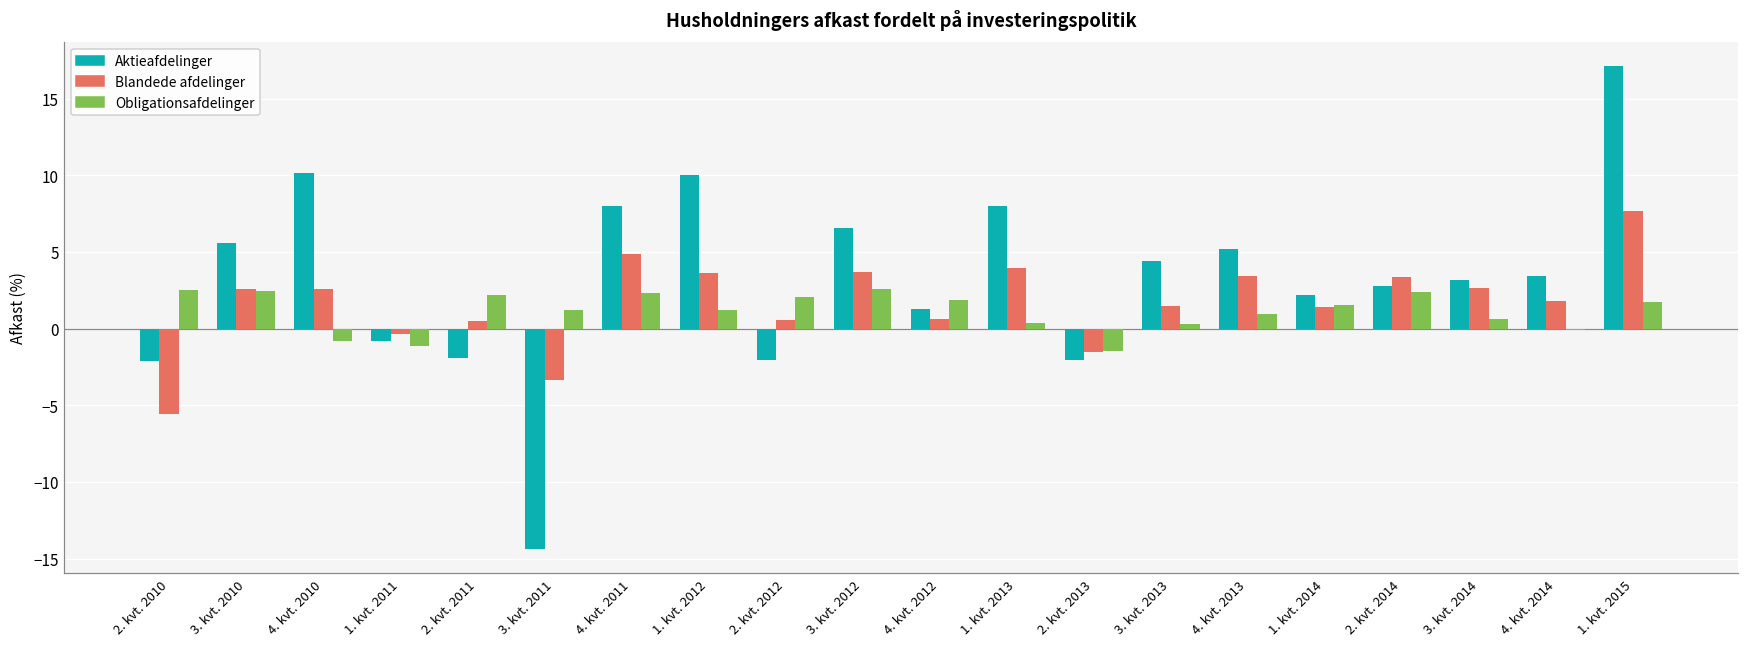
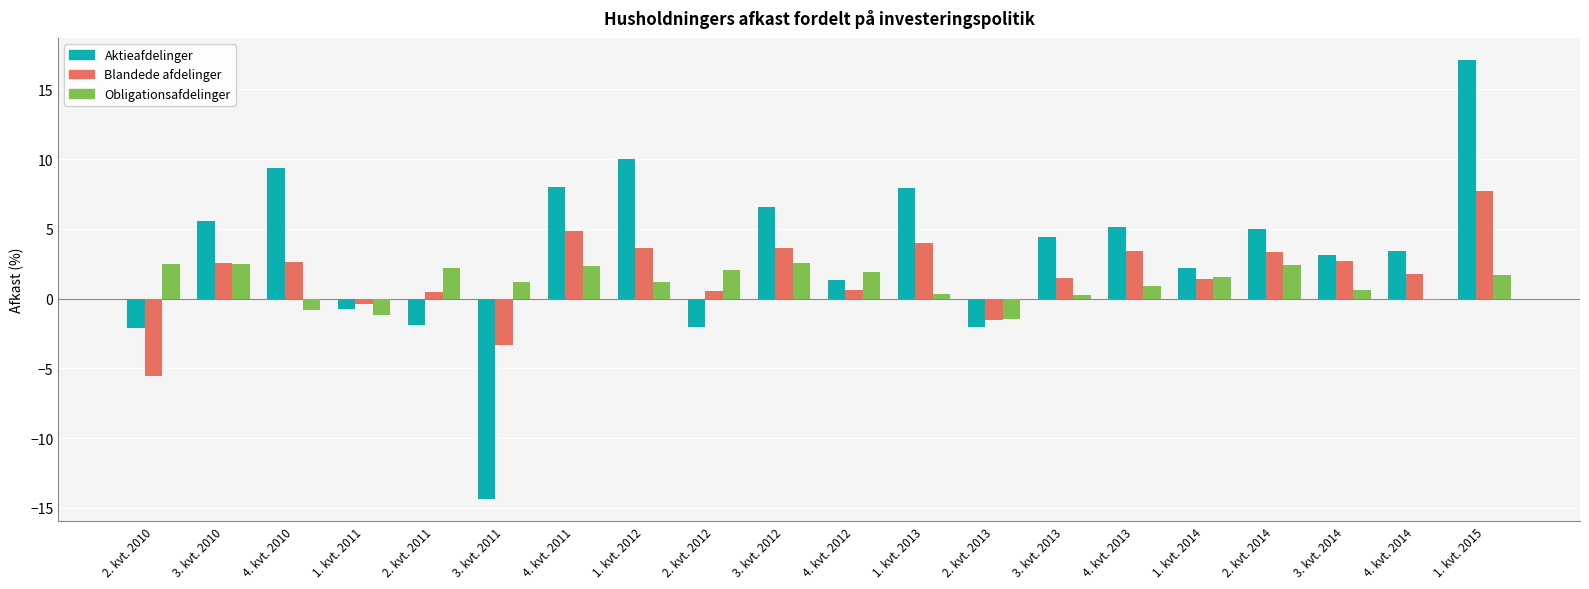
Aktieafdelinger, 4. kvt. 2010: 10.1 -> 9.4
Aktieafdelinger, 2. kvt. 2014: 2.8 -> 5.0
